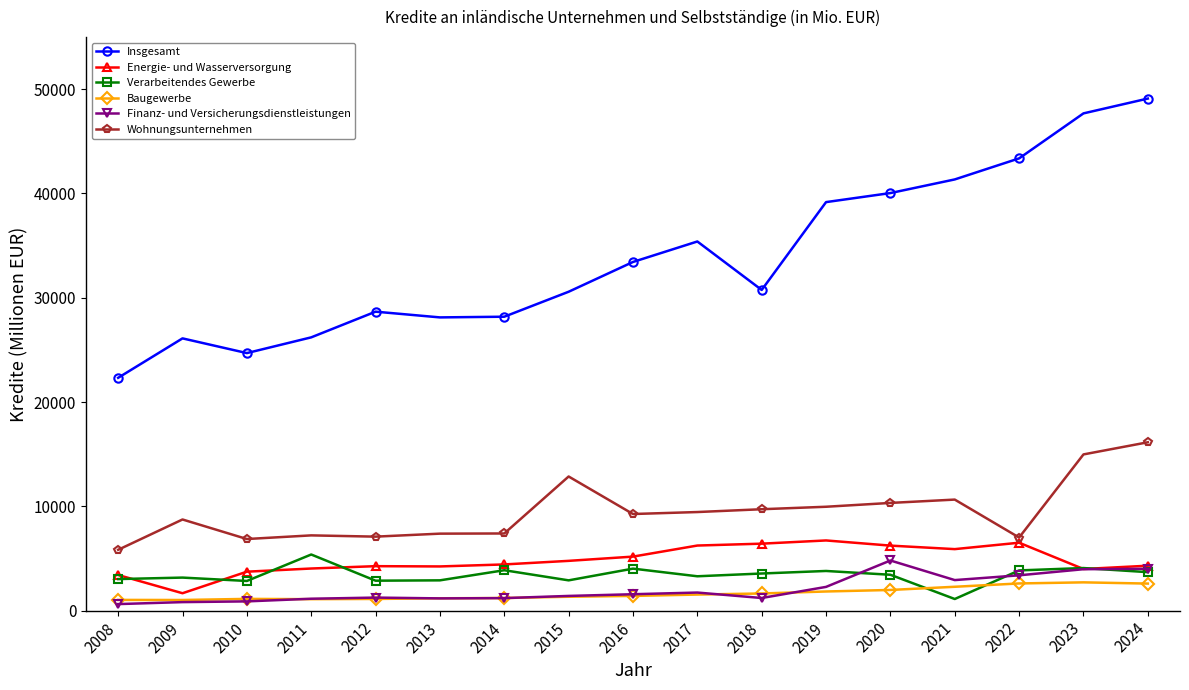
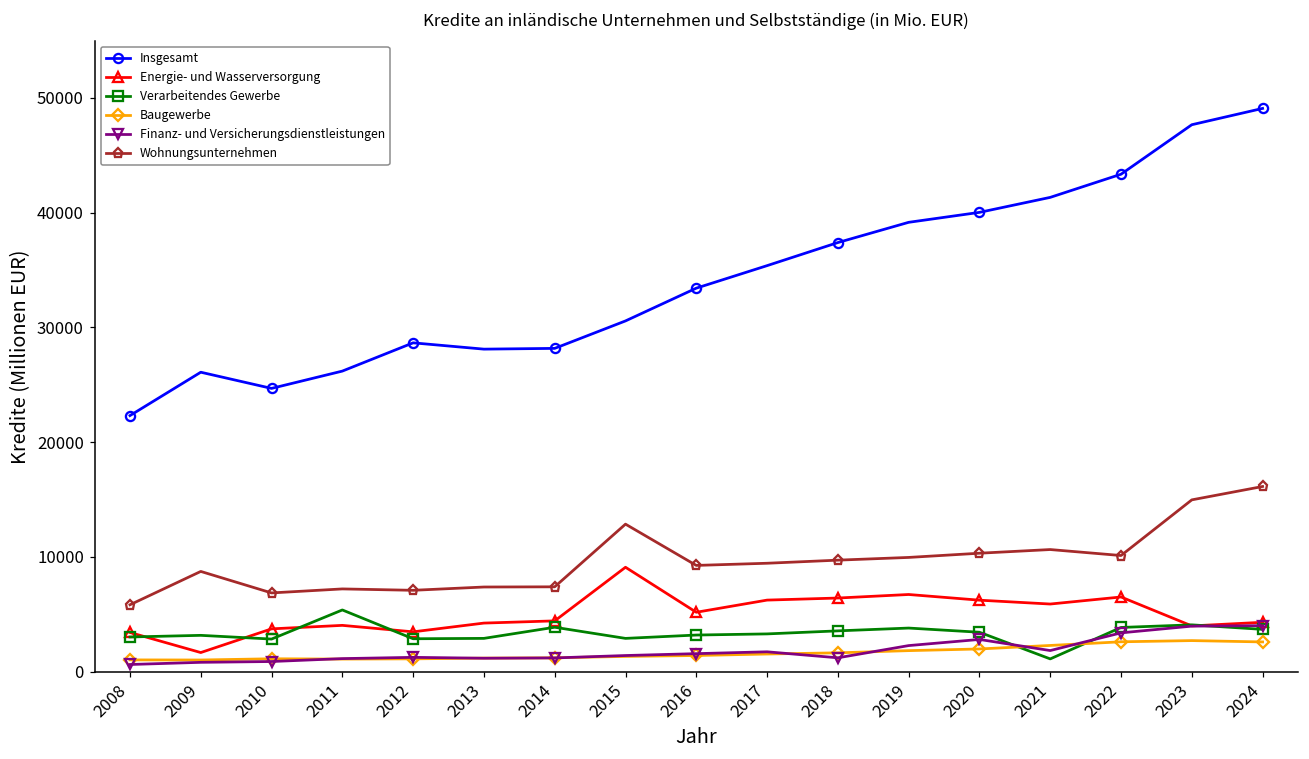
Energie- und Wasserversorgung, 2012: 4300 -> 3500
Energie- und Wasserversorgung, 2015: 4800 -> 9100
Verarbeitendes Gewerbe, 2016: 4000 -> 3200
Insgesamt, 2018: 30700 -> 37400
Finanz- und Versicherungsdienstleistungen, 2020: 4800 -> 2800
Finanz- und Versicherungsdienstleistungen, 2021: 2900 -> 1800
Wohnungsunternehmen, 2022: 7000 -> 10100
